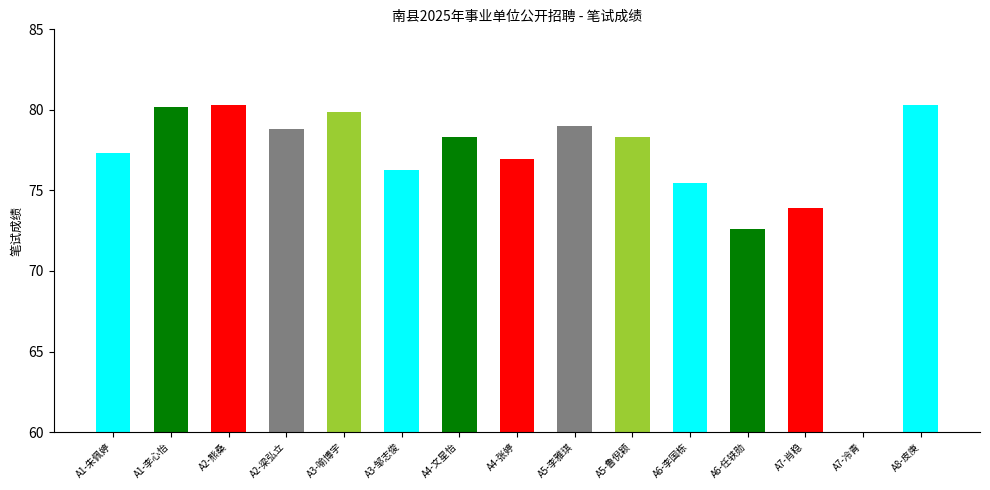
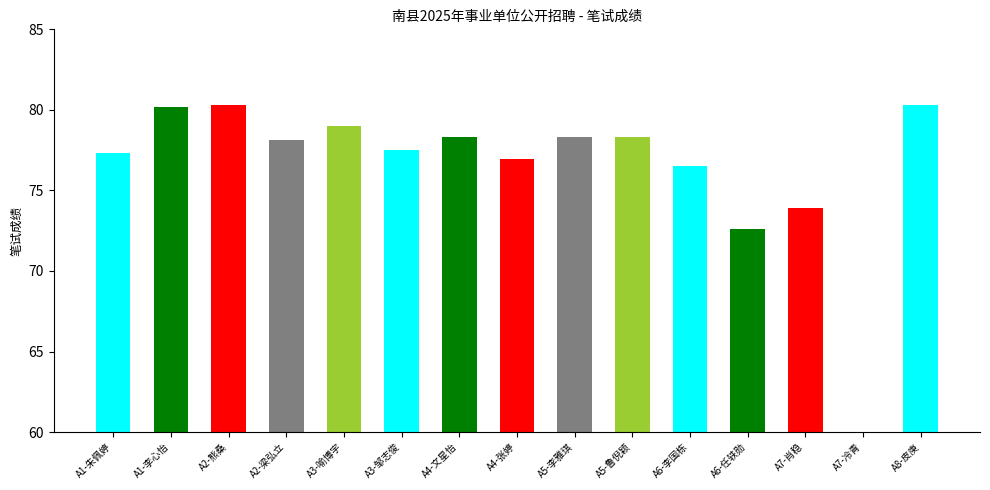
A2-梁弘立: 78.8 -> 78.2
A3-喻博宇: 79.9 -> 79.0
A3-邹志俊: 76.3 -> 77.5
A5-李雅琪: 79.0 -> 78.3
A6-李国栋: 75.5 -> 76.5
